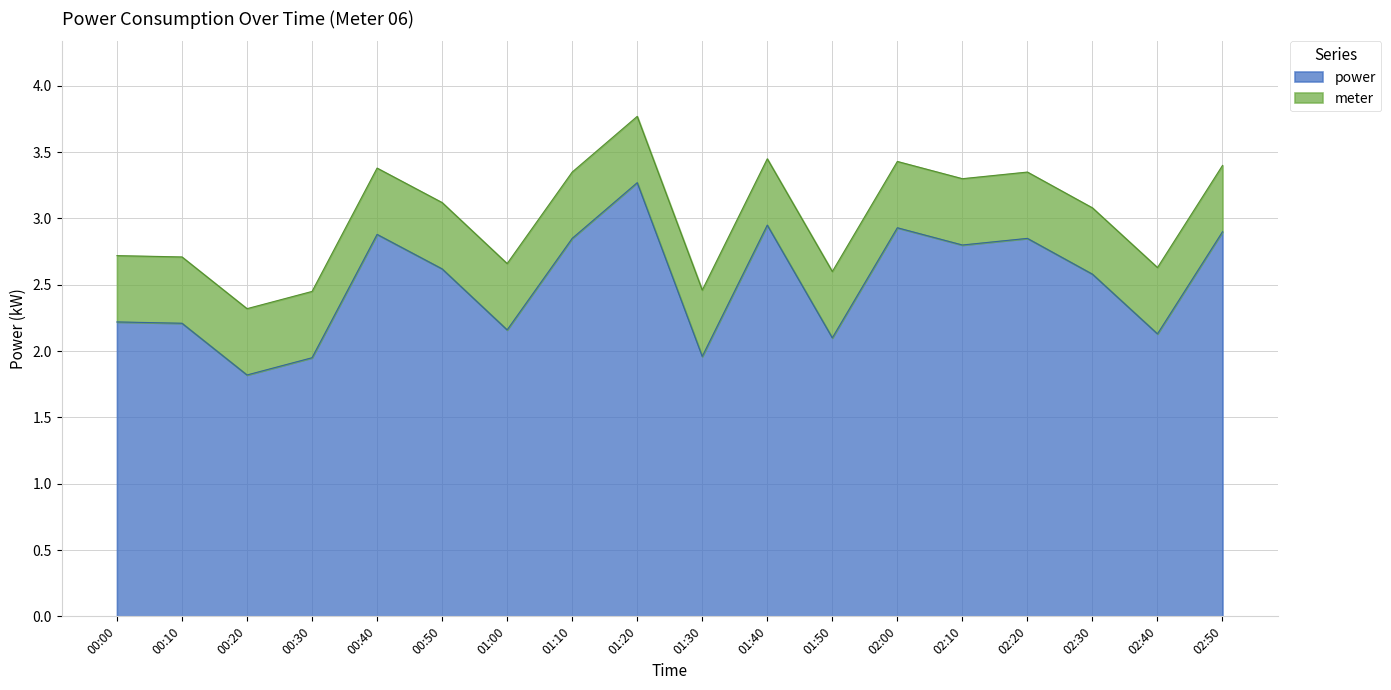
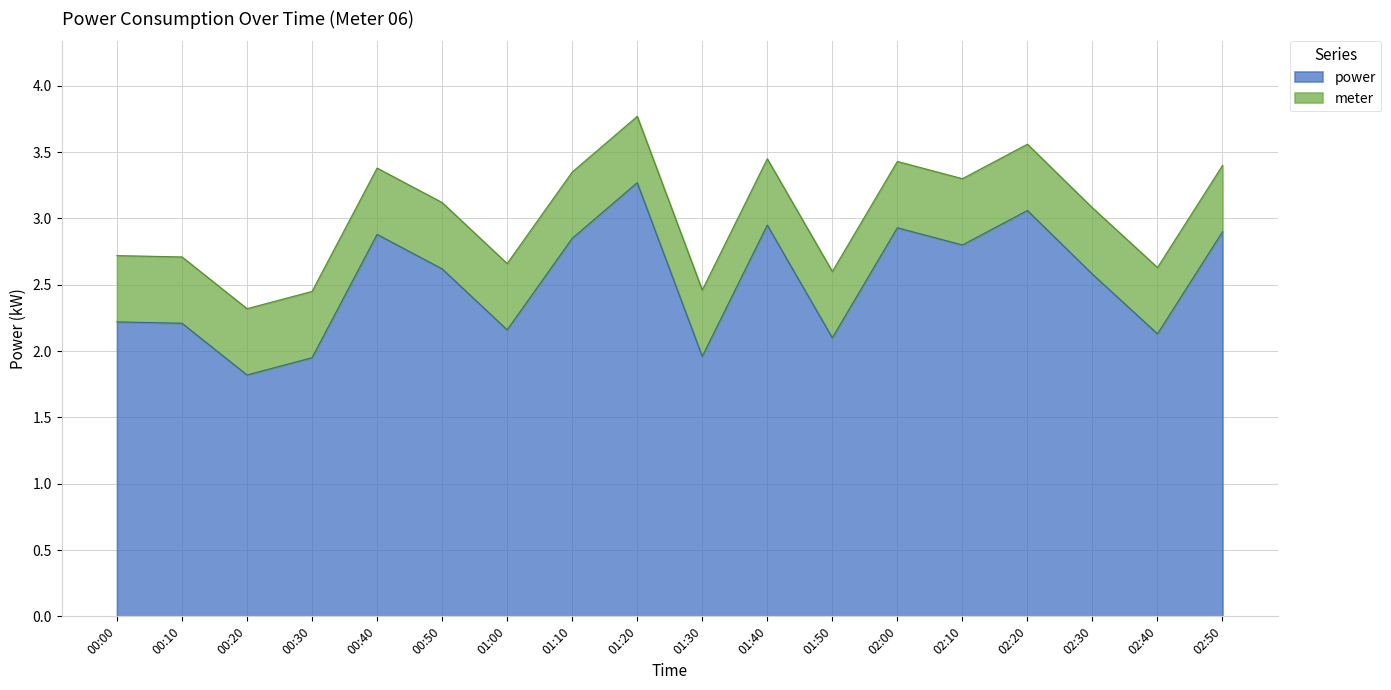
power, 02:20: 2.85 -> 3.06
